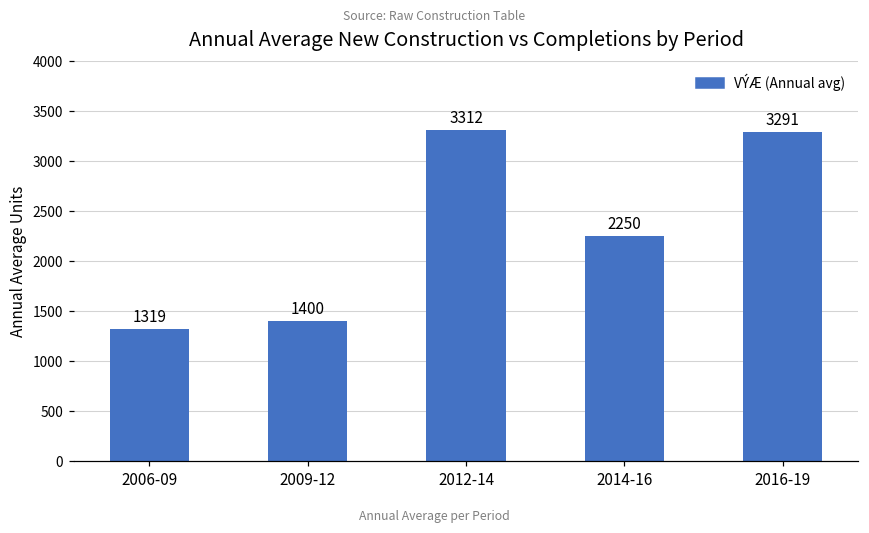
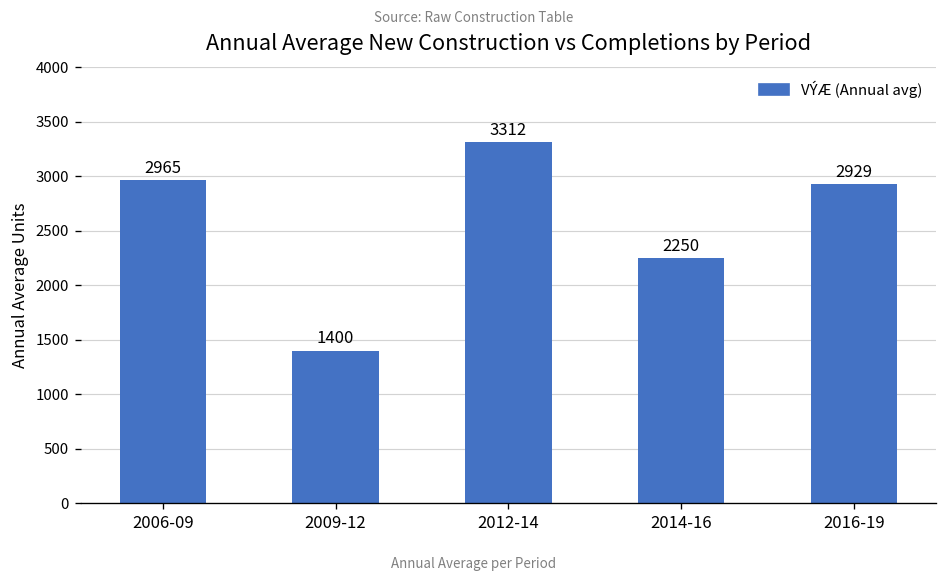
2006-09: 1319 -> 2965
2016-19: 3291 -> 2929
